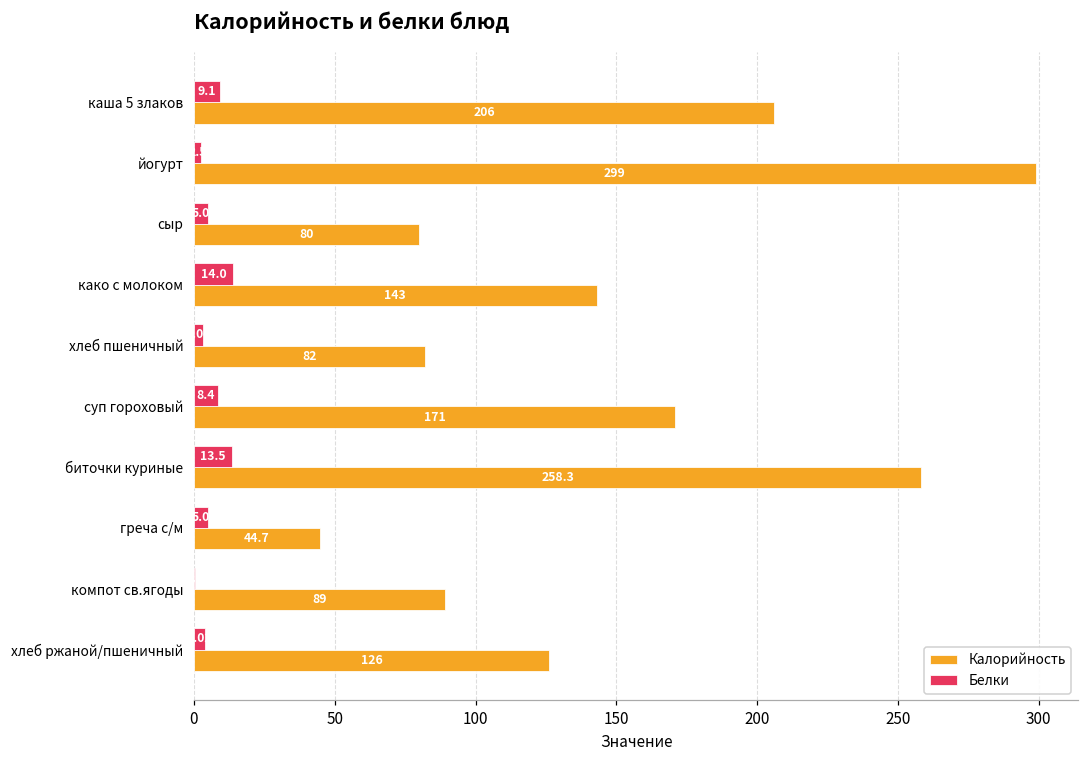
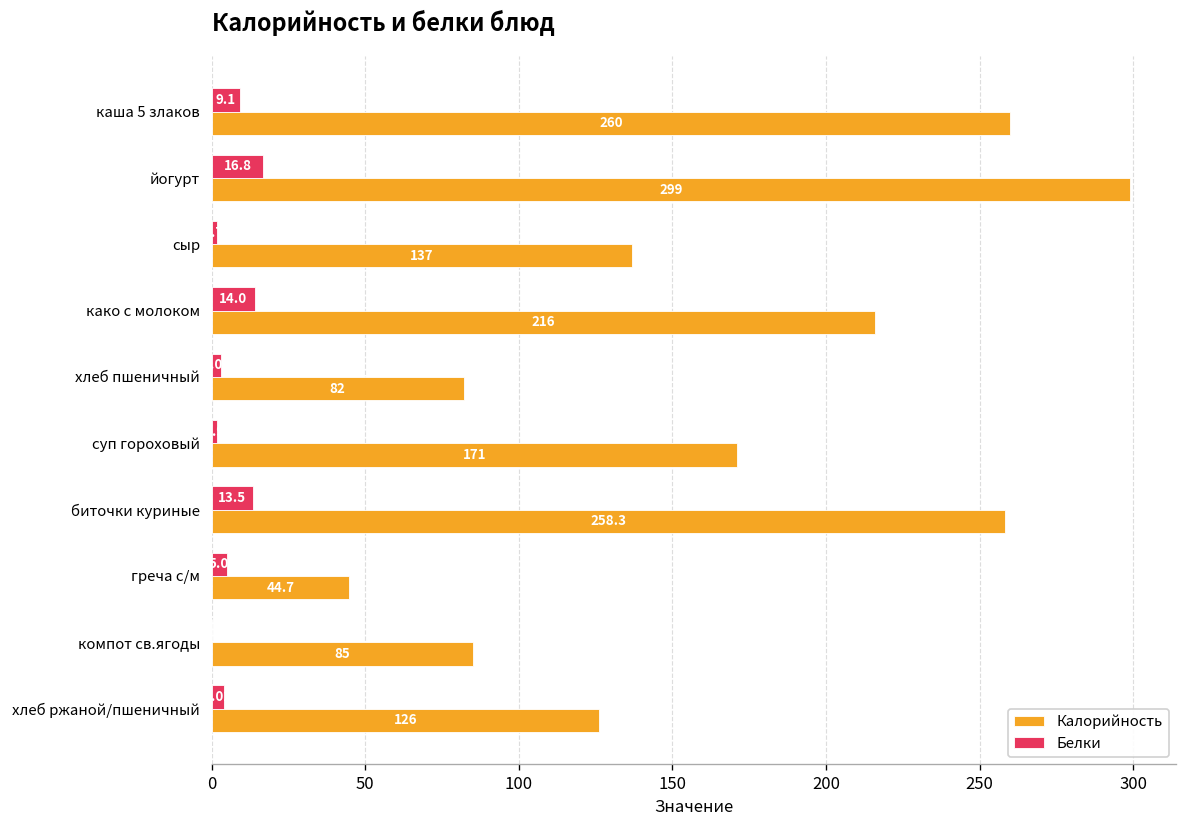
Калорийность, каша 5 злаков: 206 -> 260
Белки, йогурт: 3 -> 17
Белки, сыр: 5 -> 2
Калорийность, сыр: 80 -> 137
Калорийность, како с молоком: 143 -> 216
Белки, суп гороховый: 8 -> 2
Калорийность, компот св.ягоды: 89 -> 85
